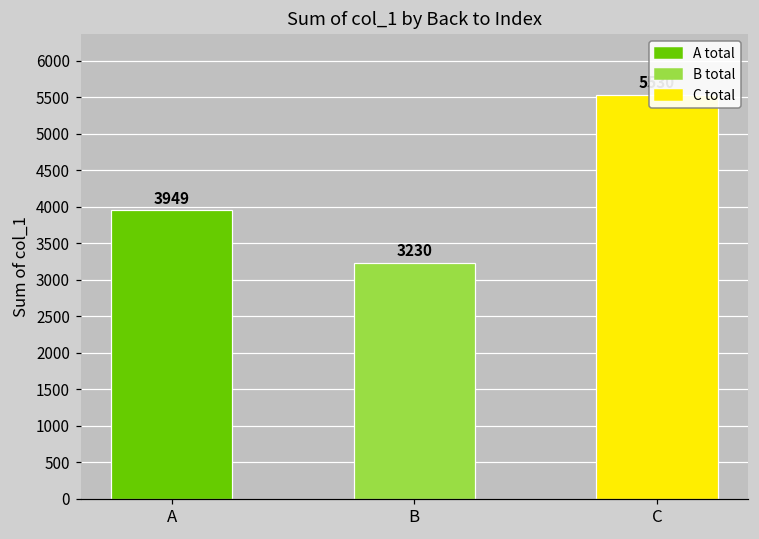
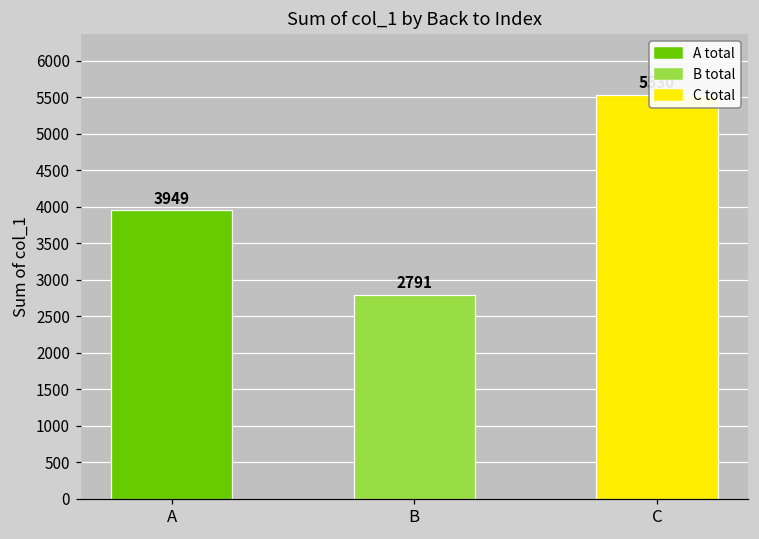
B: 3230 -> 2791
